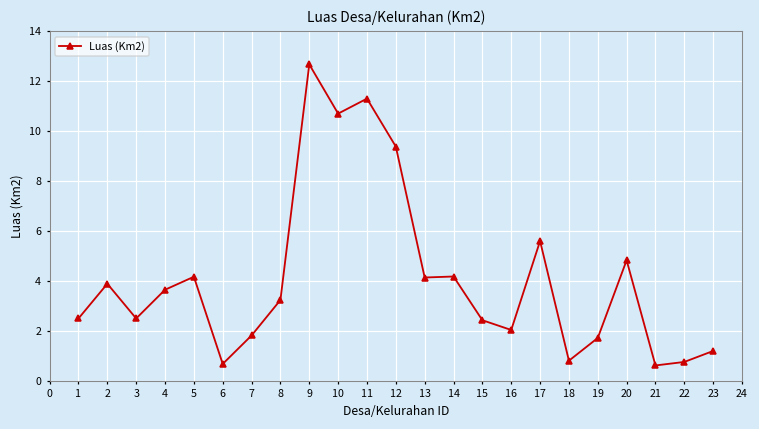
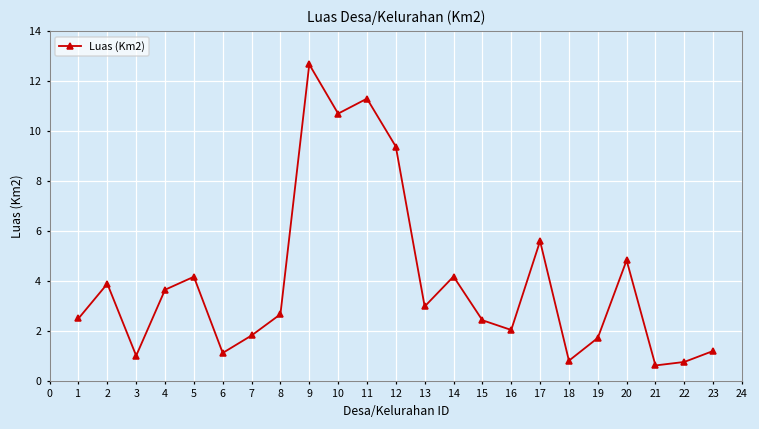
3: 2.5 -> 1.0
6: 0.7 -> 1.1
8: 3.2 -> 2.7
13: 4.1 -> 3.0
